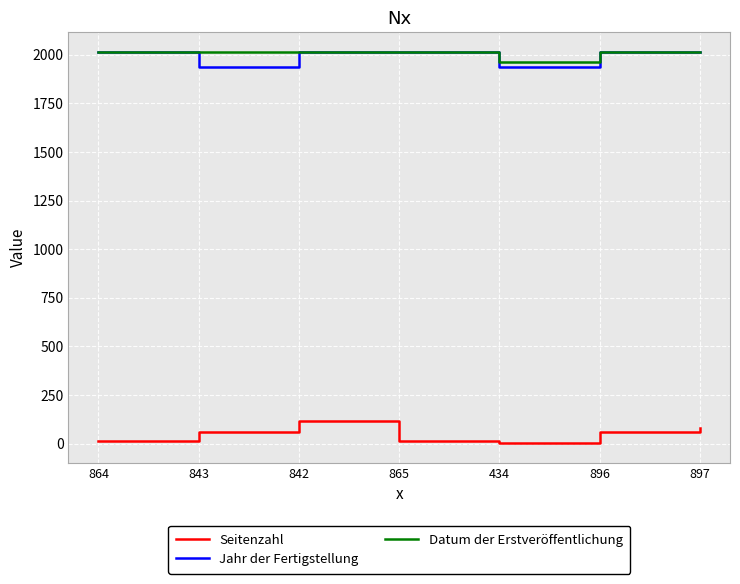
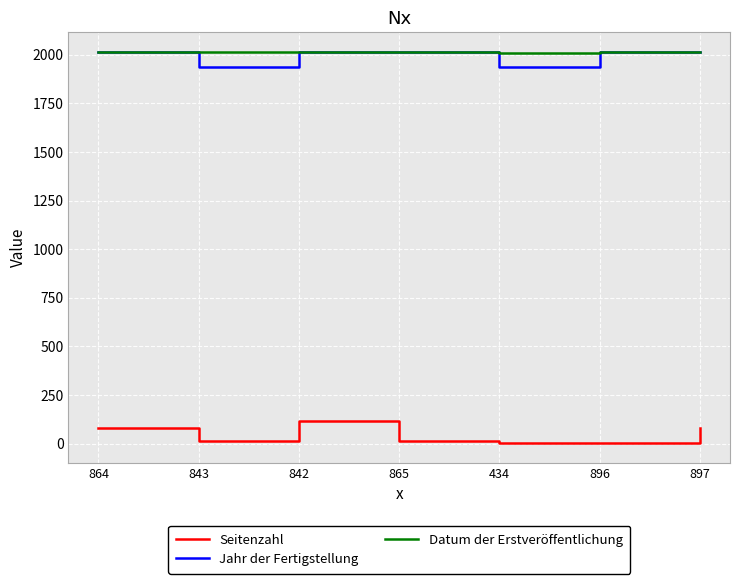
Seitenzahl, 864: 10 -> 80
Seitenzahl, 843: 60 -> 10
Datum der Erstveröffentlichung, 434: 1960 -> 2010
Seitenzahl, 896: 60 -> 10
